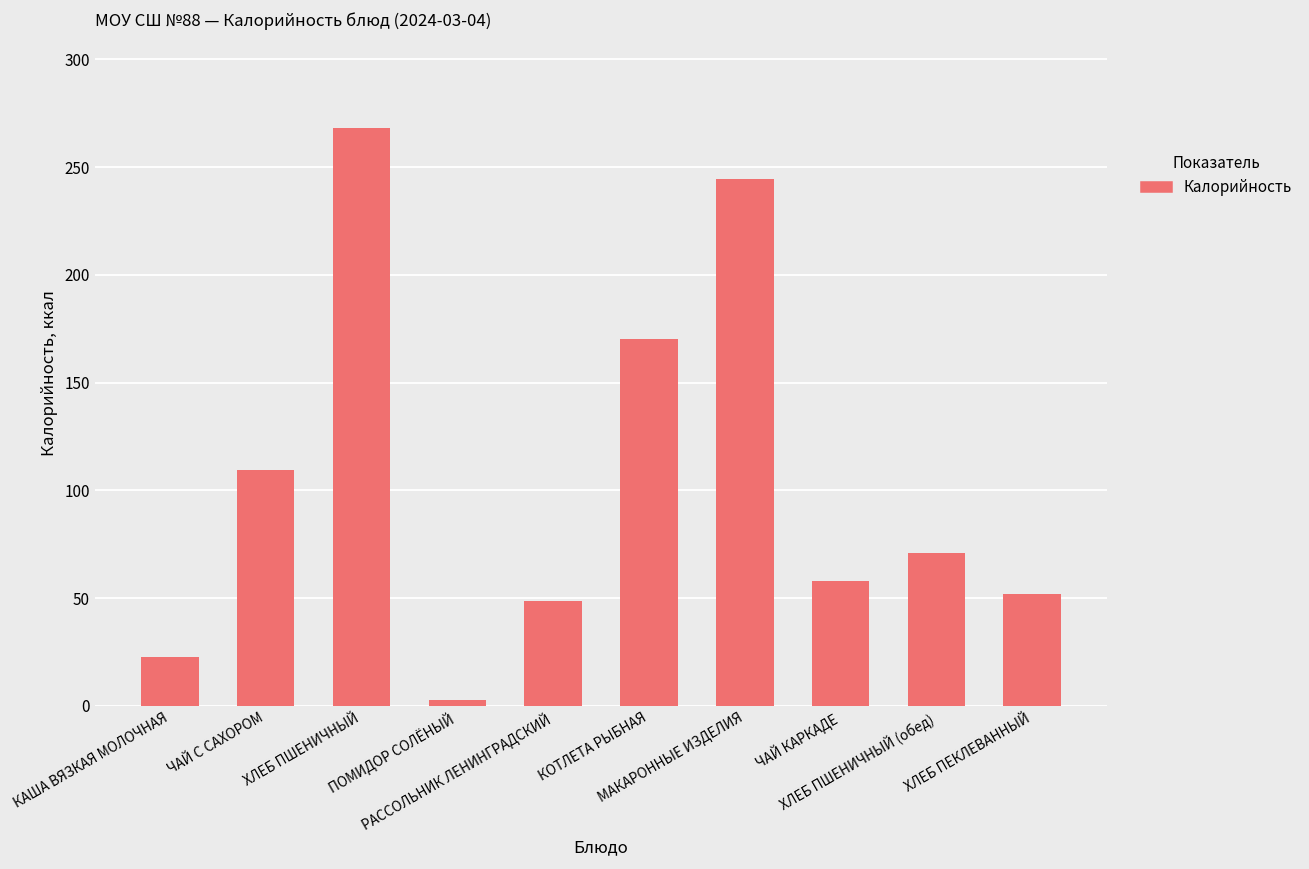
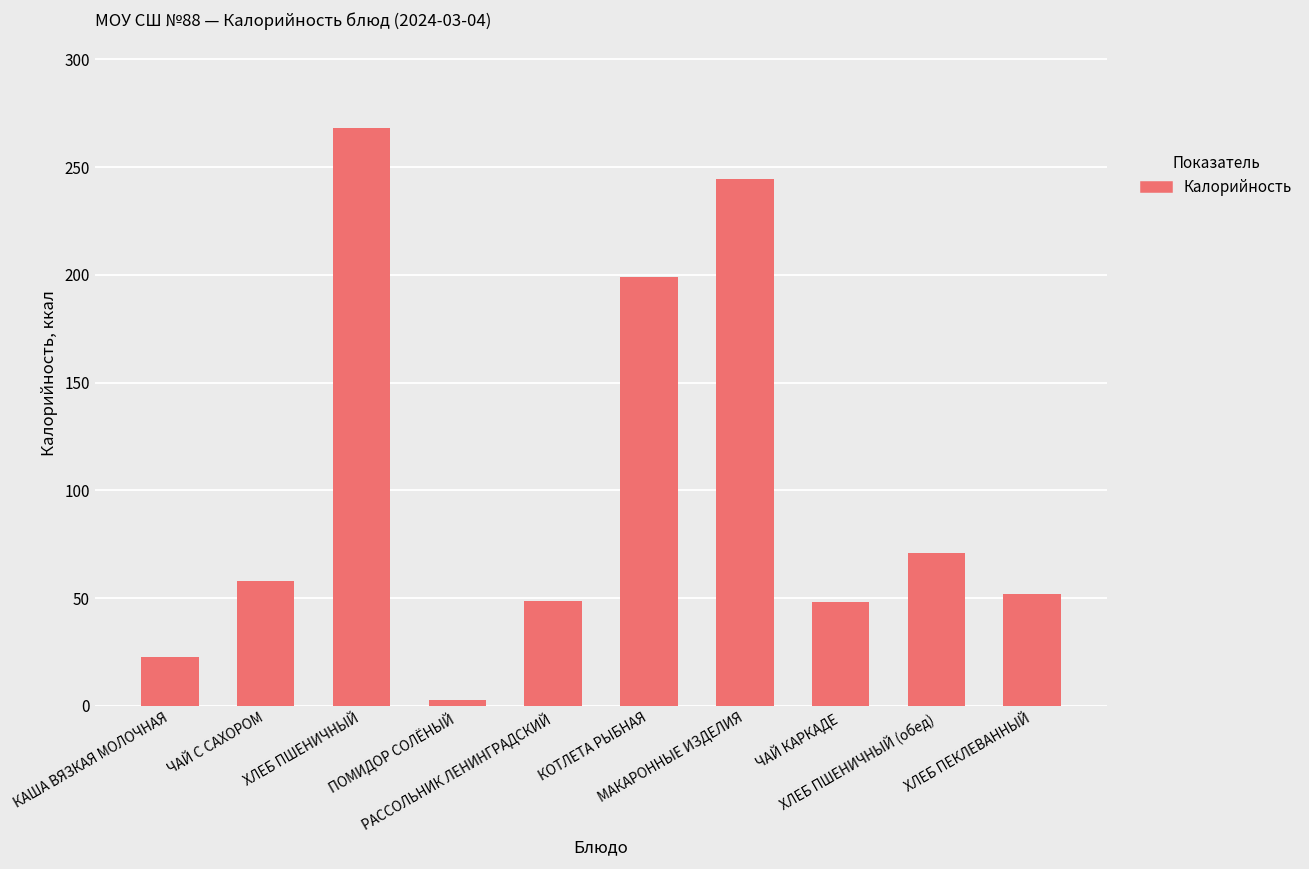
ЧАЙ С САХОРОМ: 110 -> 58
КОТЛЕТА РЫБНАЯ: 170 -> 199
ЧАЙ КАРКАДЕ: 58 -> 48
